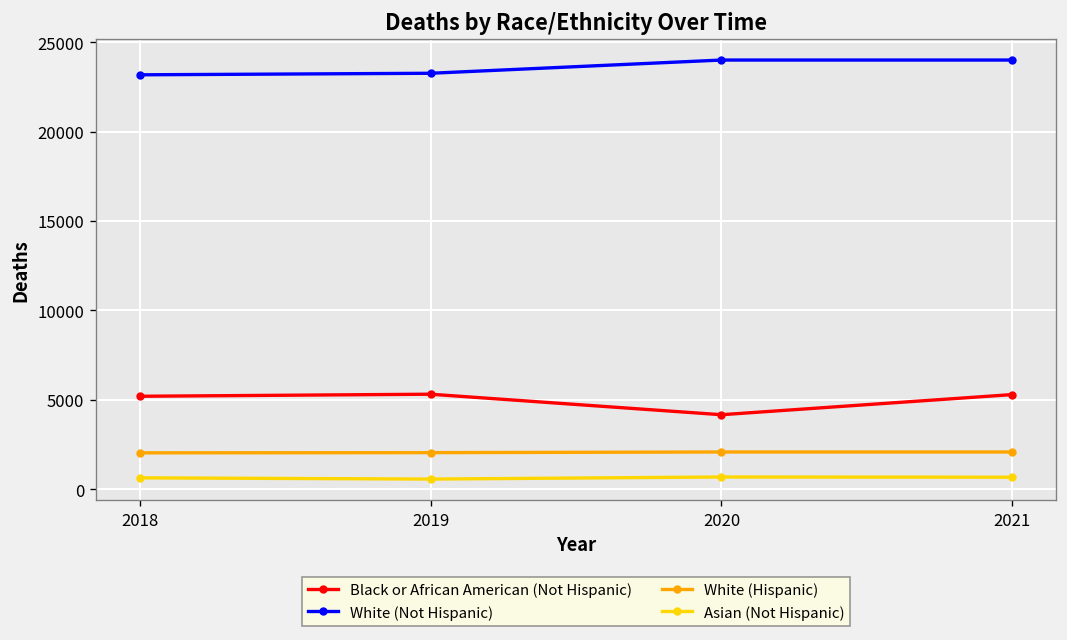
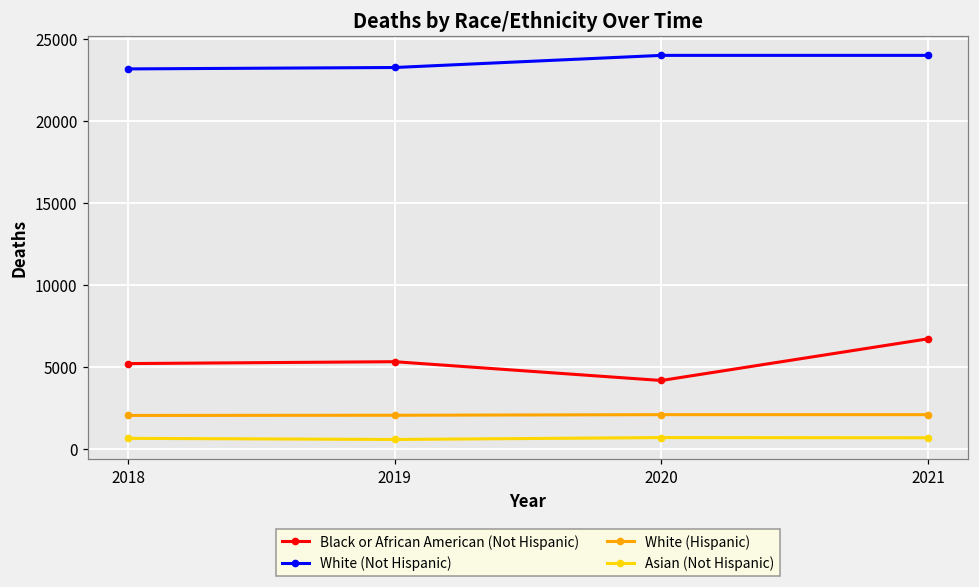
Black or African American (Not Hispanic), 2021: 5300 -> 6700
